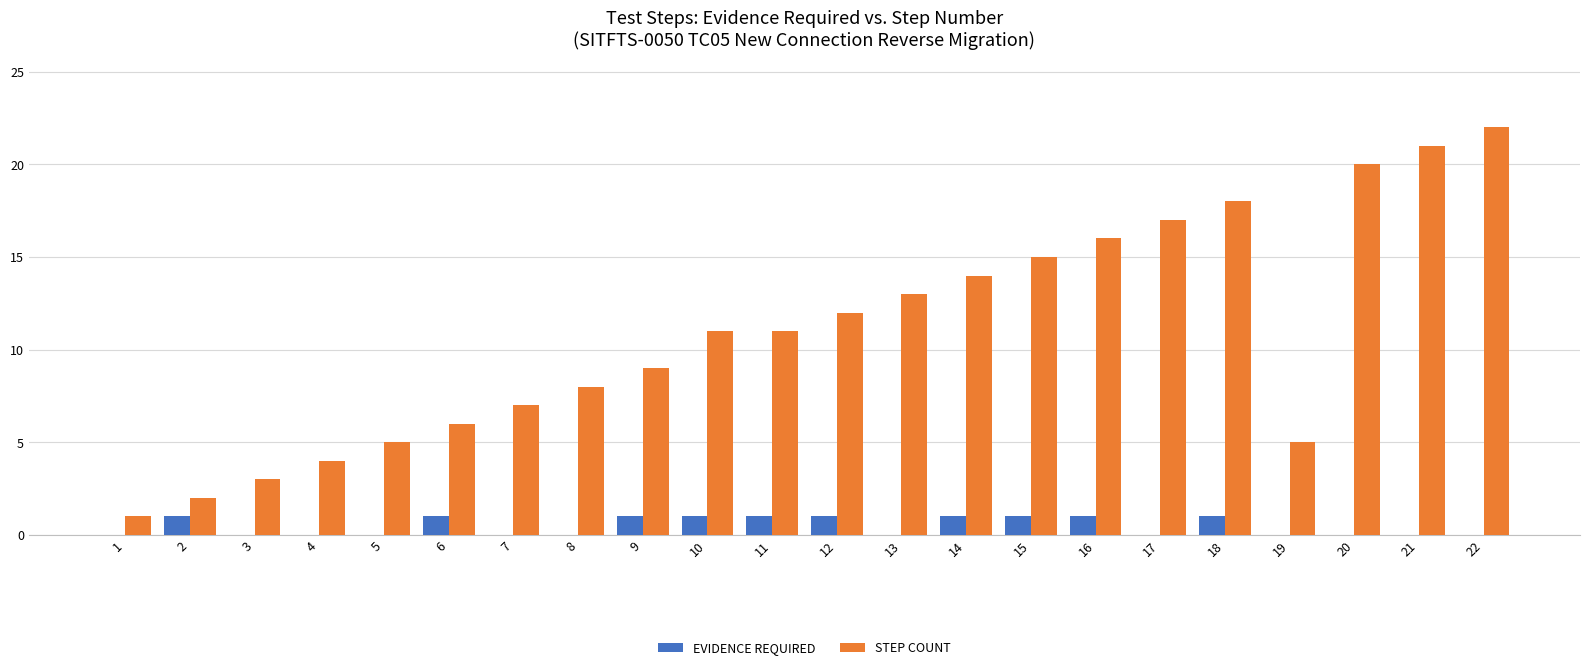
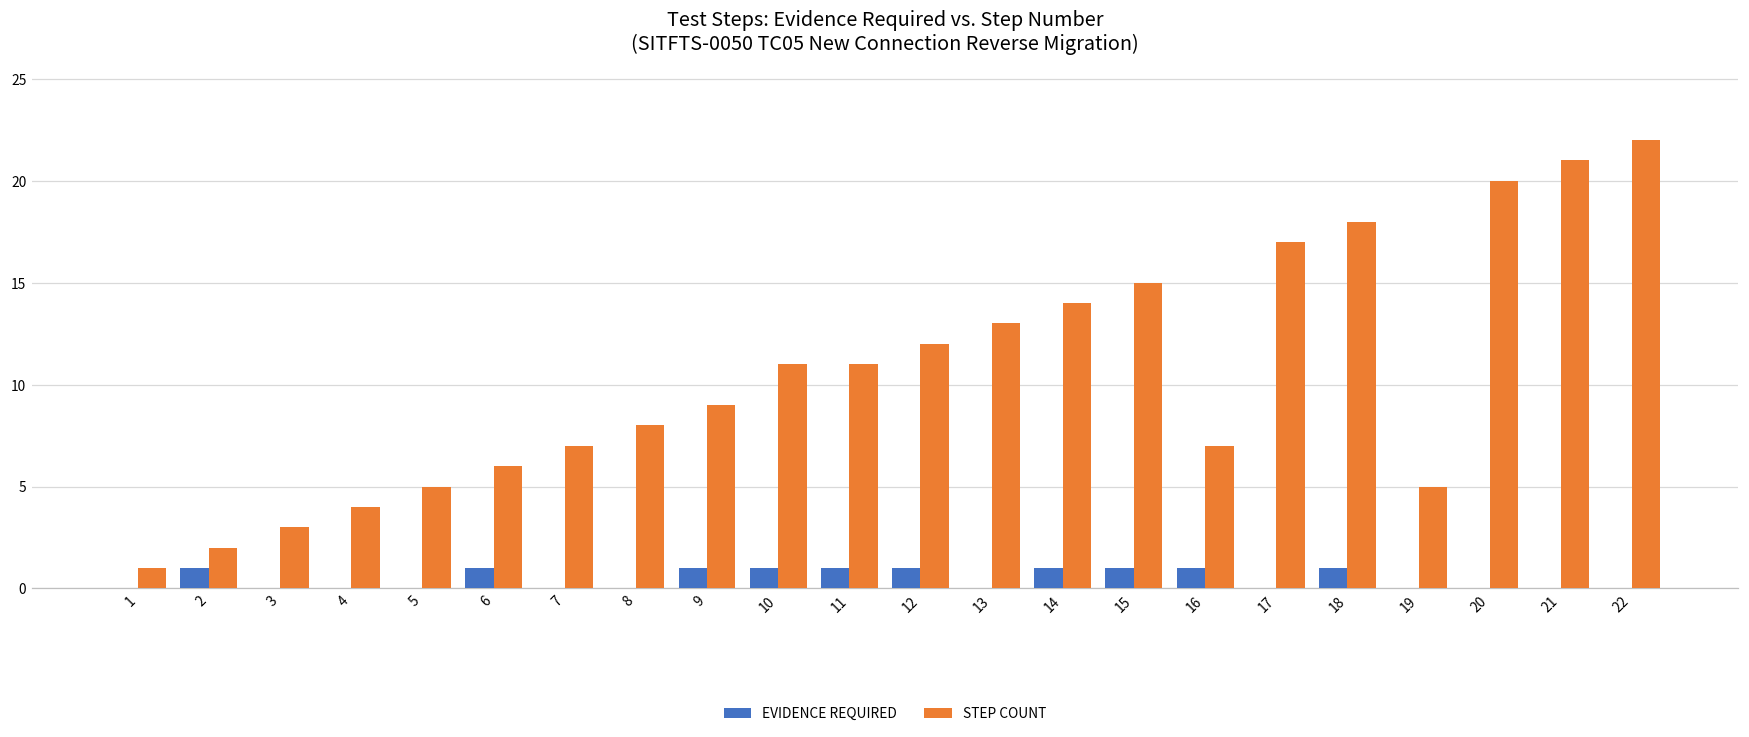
STEP COUNT, 16: 16 -> 7
